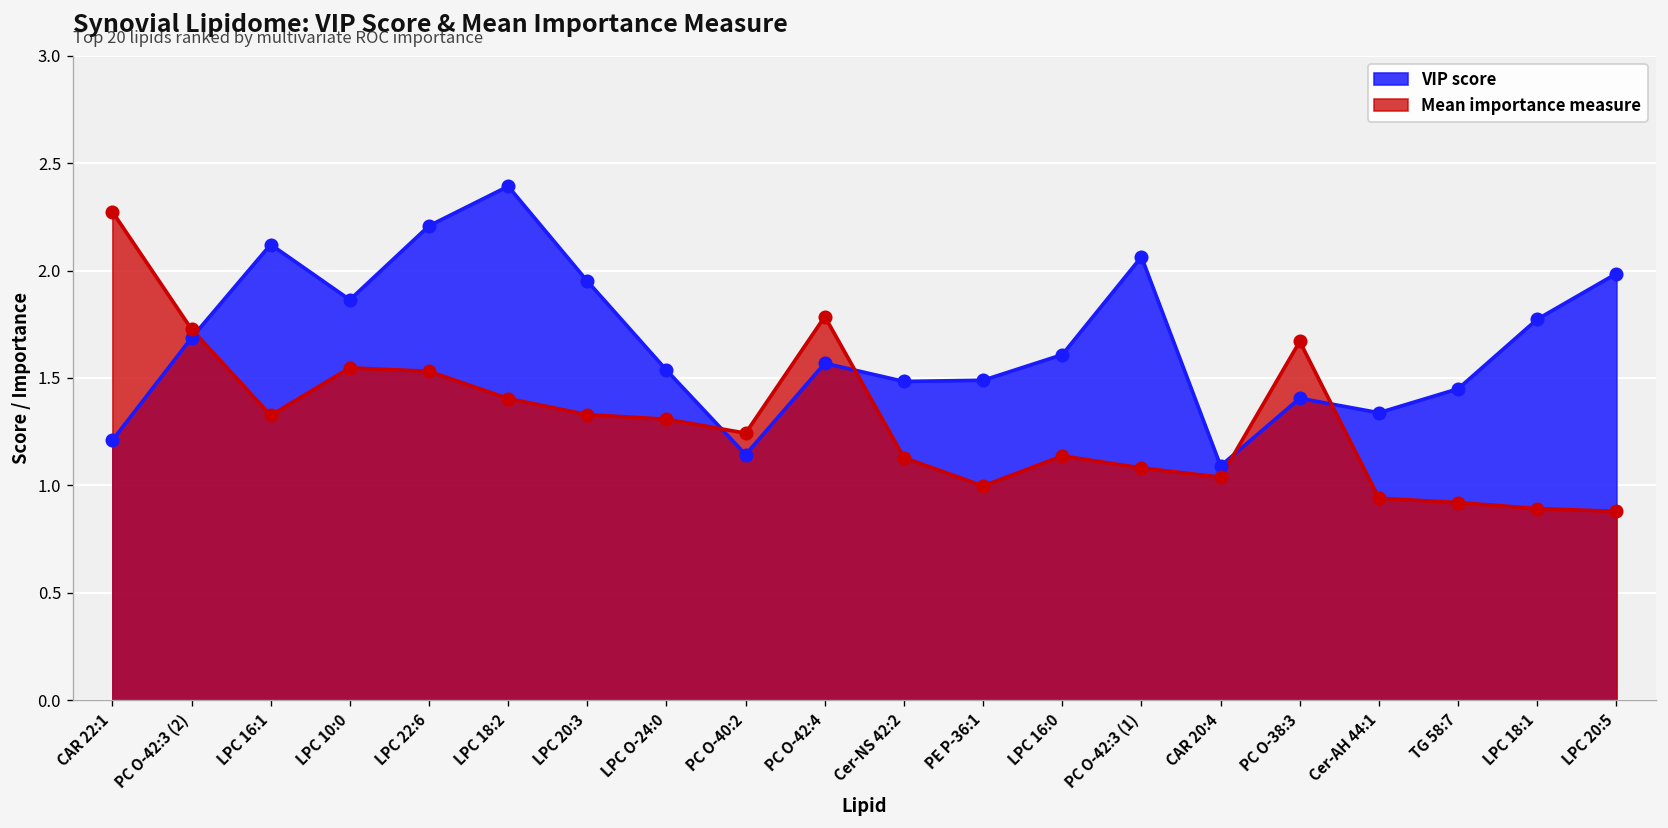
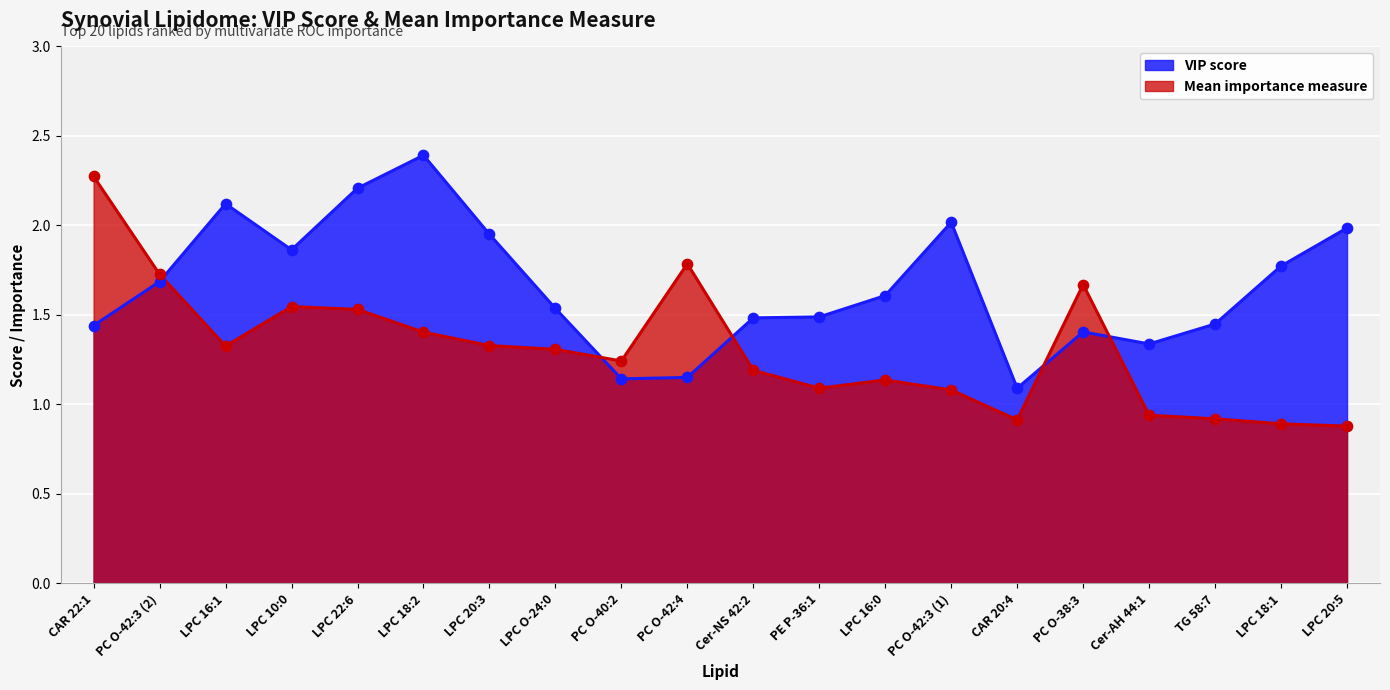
VIP score, CAR 22:1: 1.21 -> 1.44
VIP score, PC O-42:4: 1.57 -> 1.15
Mean importance measure, Cer-NS 42:2: 1.13 -> 1.19
Mean importance measure, PE P-36:1: 1.00 -> 1.09
VIP score, PC O-42:3 (1): 2.06 -> 2.02
Mean importance measure, CAR 20:4: 1.04 -> 0.91
